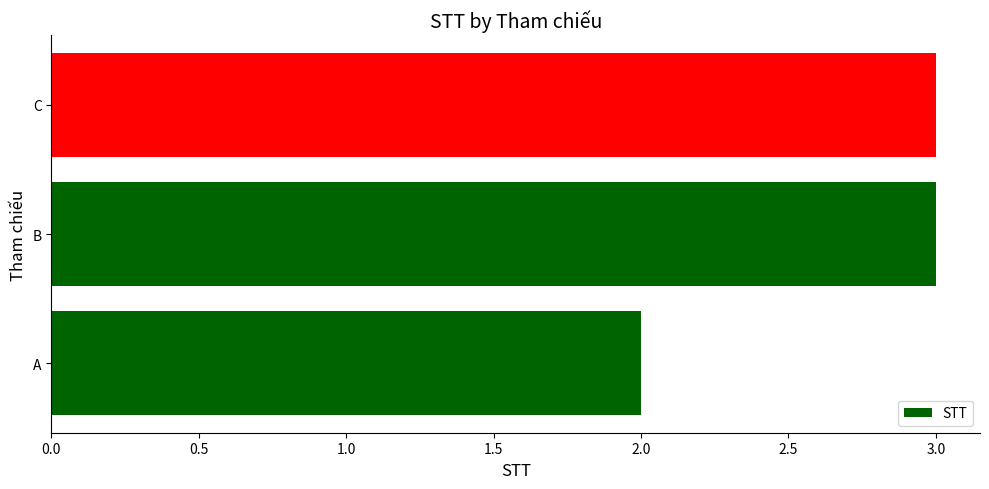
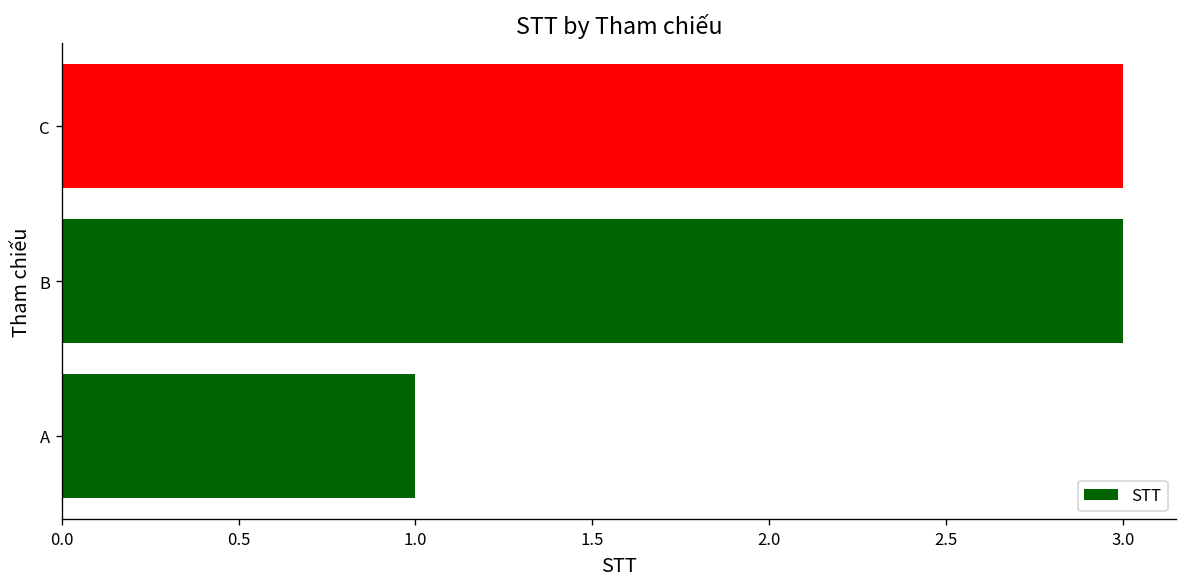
A: 2 -> 1
